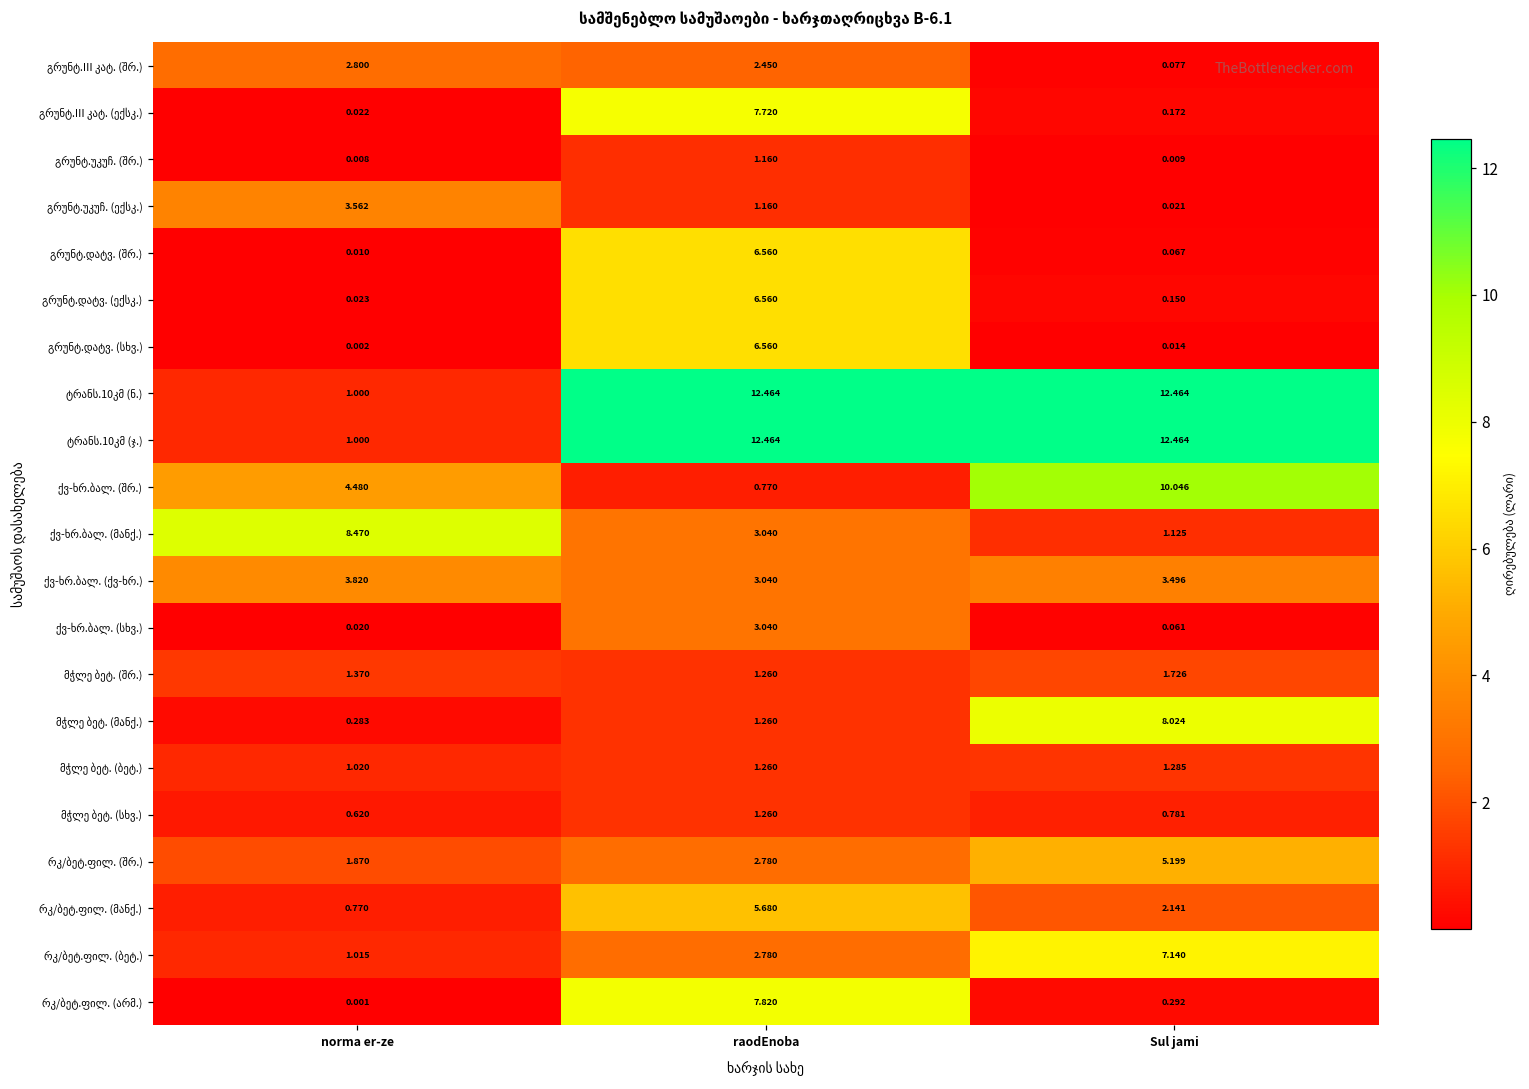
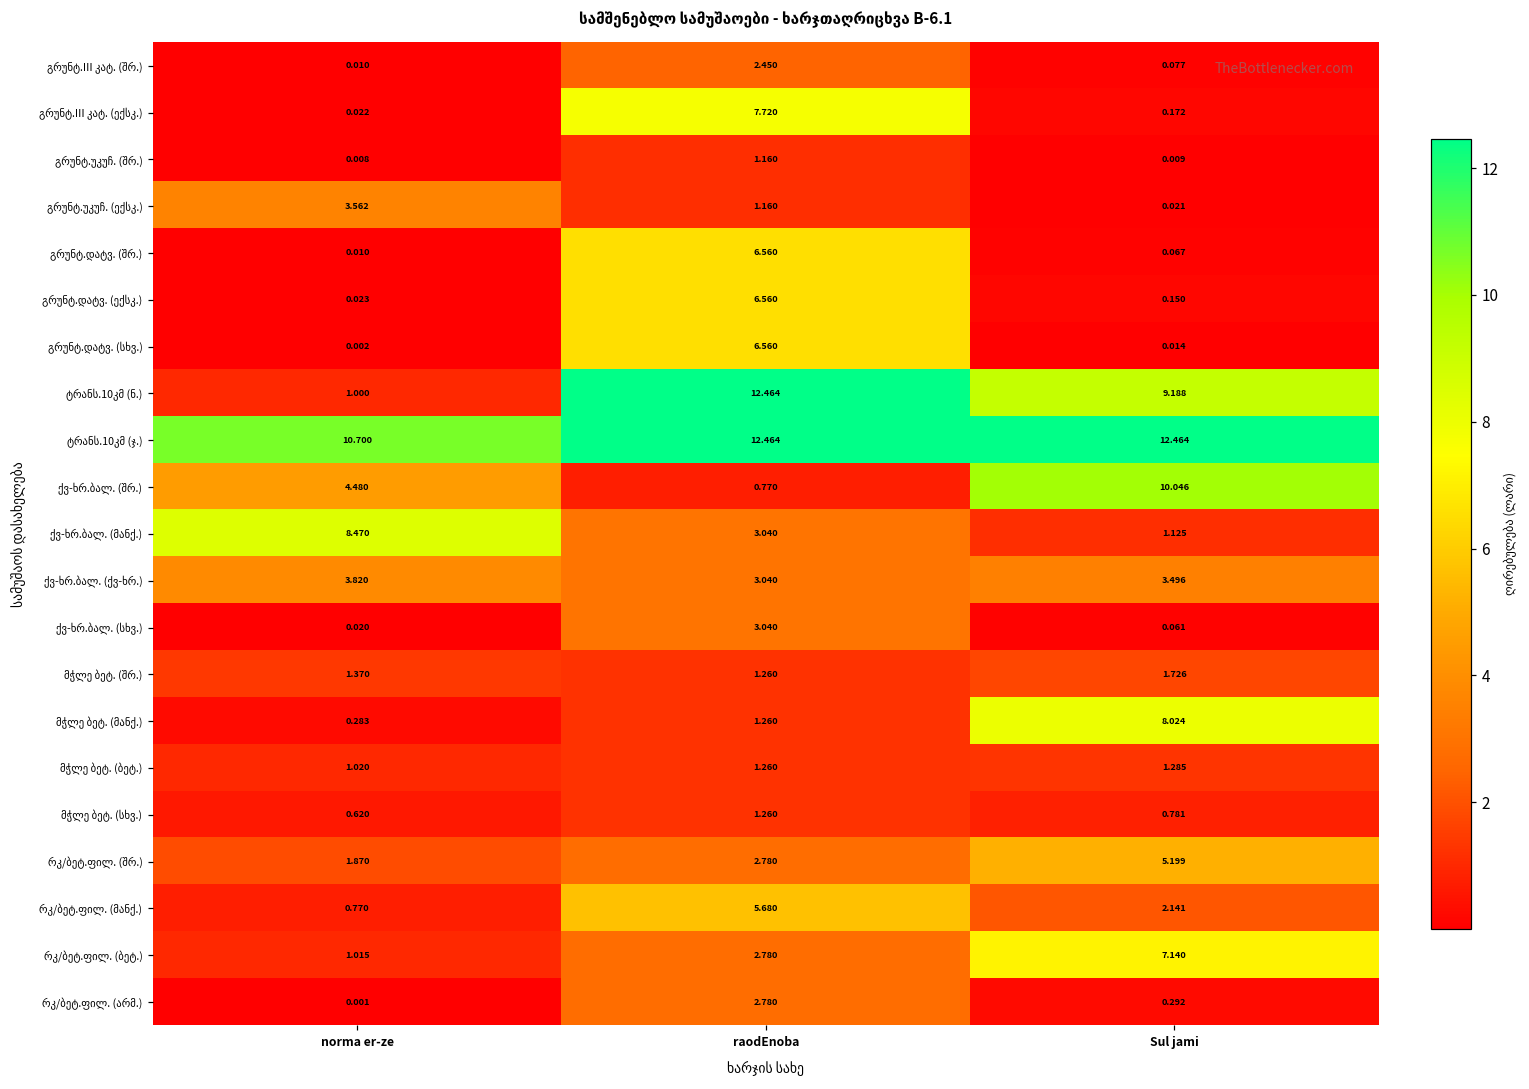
გრუნტ.III კატ. (შრ.), norma er-ze: 2.800 -> 0.010
ტრანს.10კმ (ნ.), Sul jami: 12.464 -> 9.188
ტრანს.10კმ (ჯ.), norma er-ze: 1.000 -> 10.700
რკ/ბეტ.ფილ. (არმ.), raodEnoba: 7.820 -> 2.780
